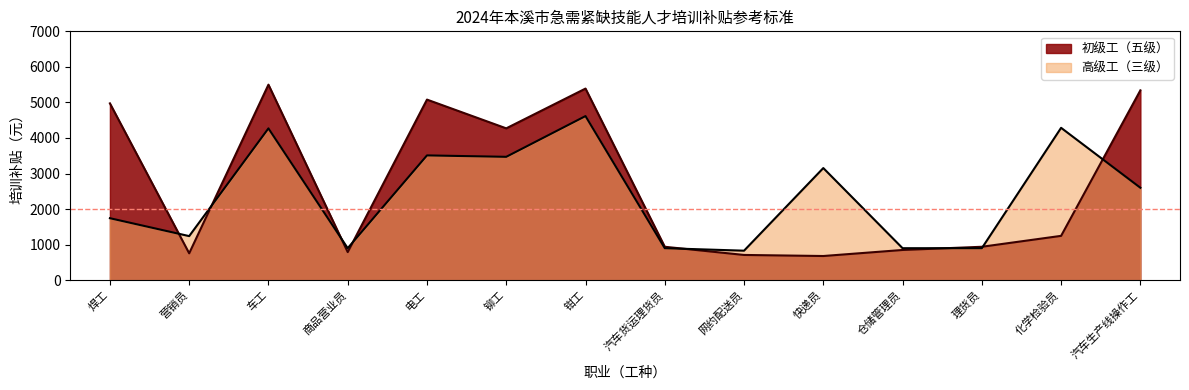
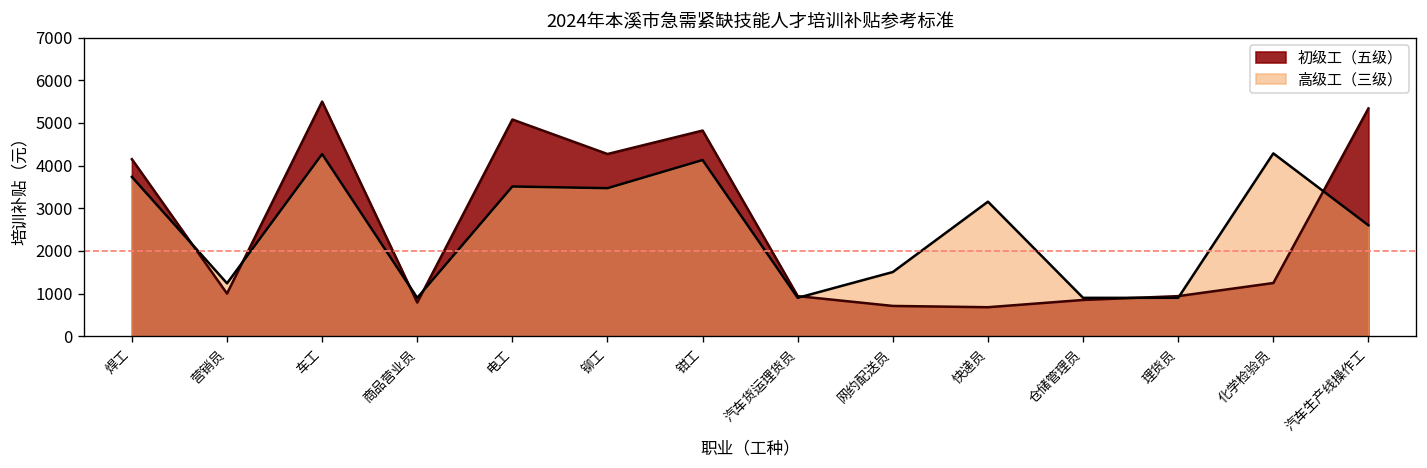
初级工（五级）, 焊工: 5000 -> 4200
高级工（三级）, 焊工: 1700 -> 3700
初级工（五级）, 营销员: 800 -> 1000
初级工（五级）, 钳工: 5400 -> 4800
高级工（三级）, 钳工: 4600 -> 4100
高级工（三级）, 网约配送员: 800 -> 1500
